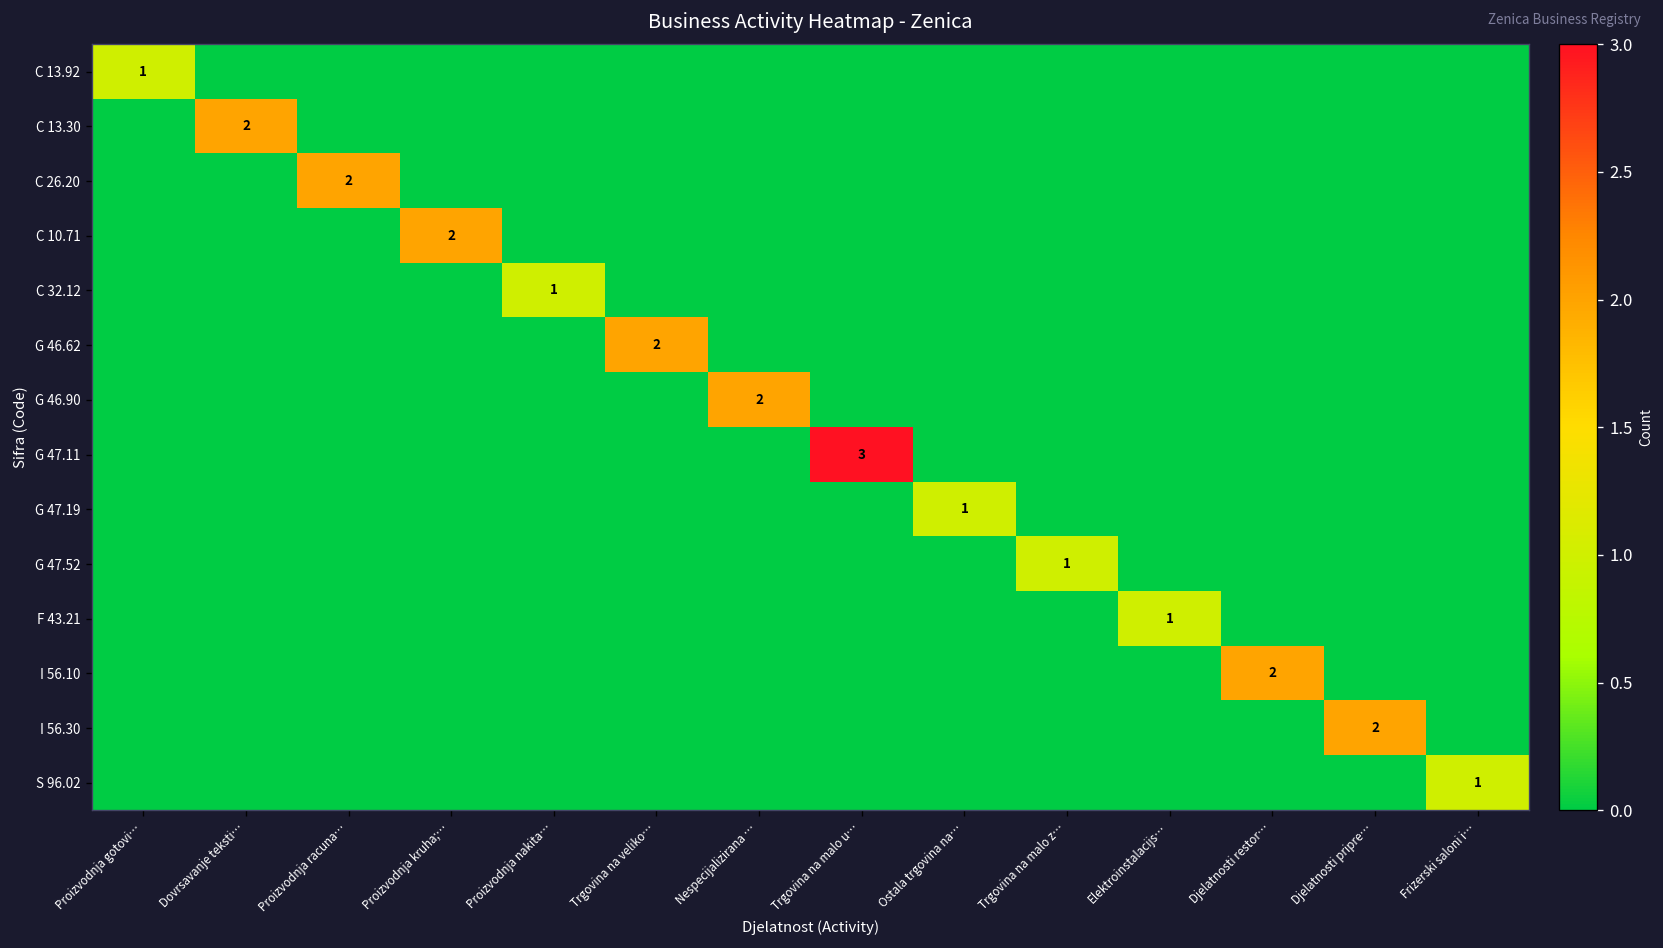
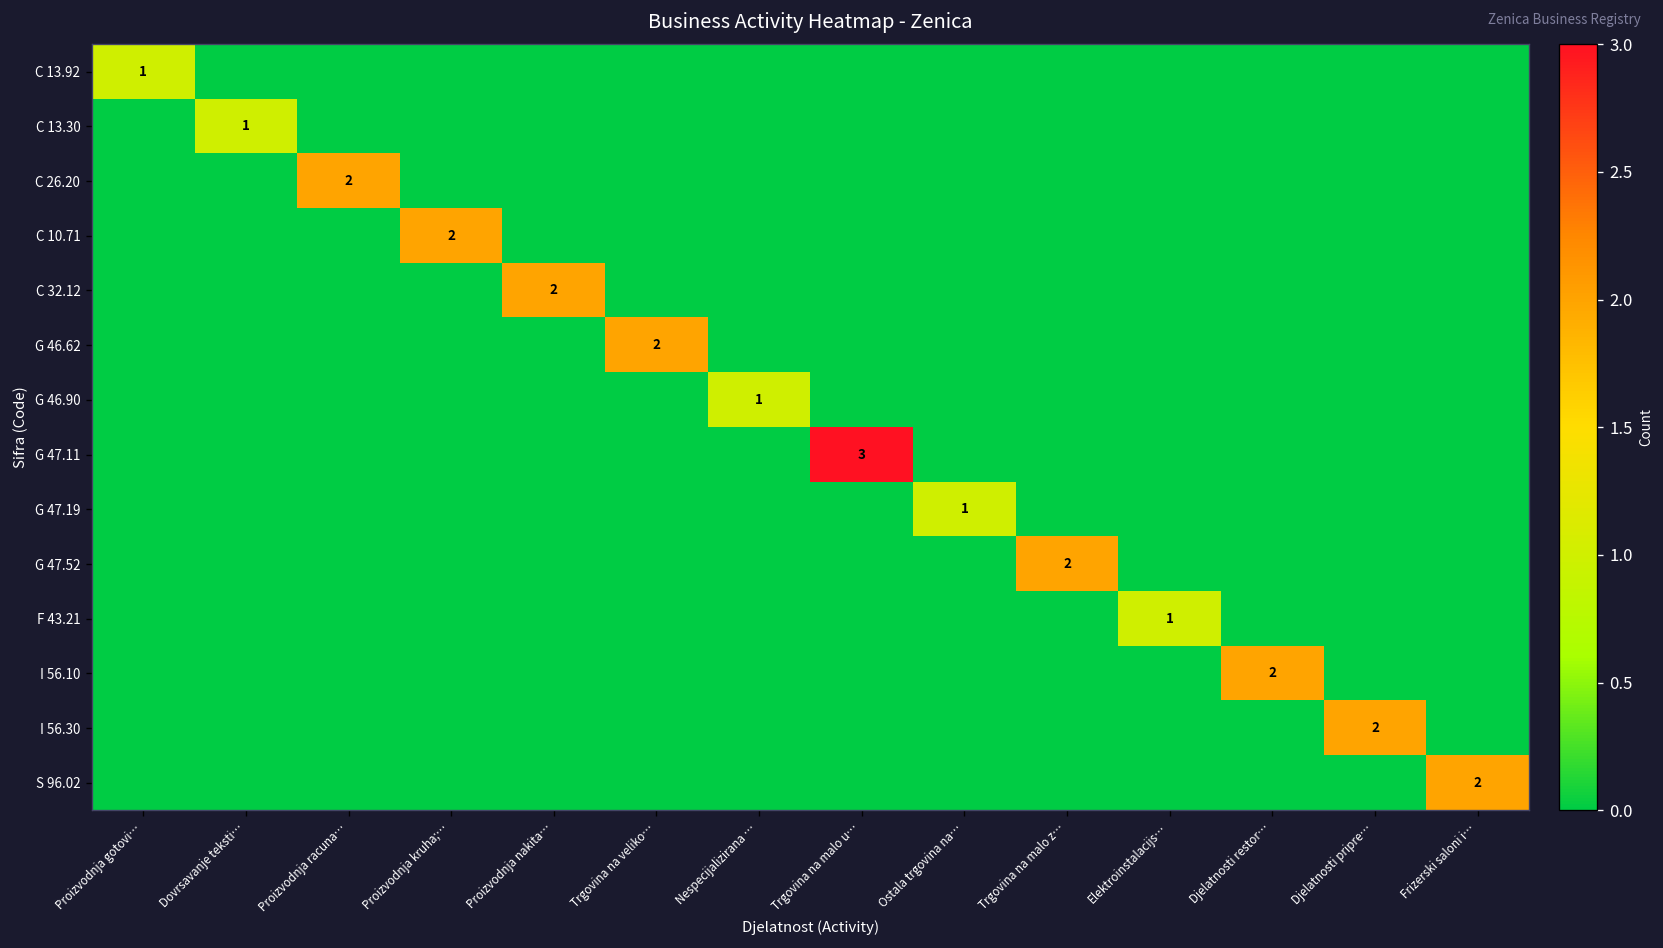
C 13.30, Dovrsavanje teksti…: 2 -> 1
C 32.12, Proizvodnja nakita…: 1 -> 2
G 46.90, Nespecijalizirana …: 2 -> 1
G 47.52, Trgovina na malo z…: 1 -> 2
S 96.02, Frizerski saloni i…: 1 -> 2
